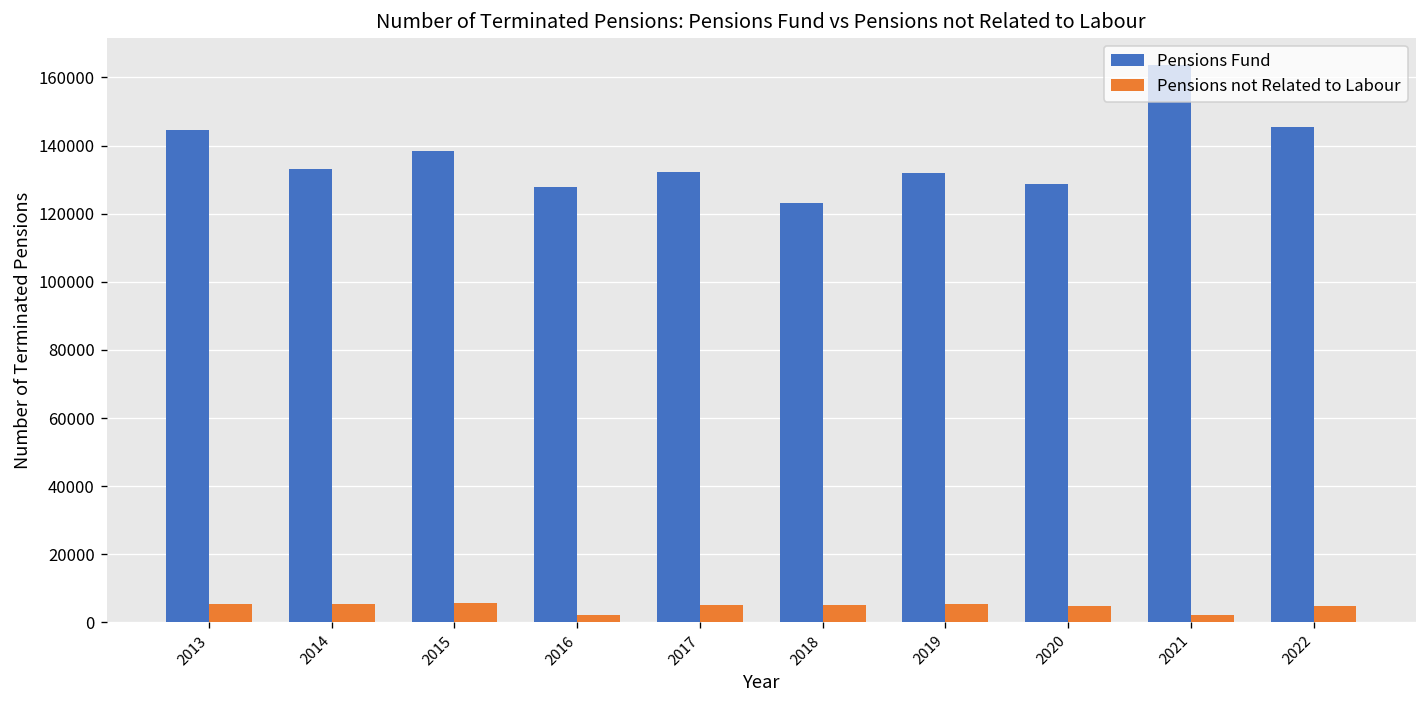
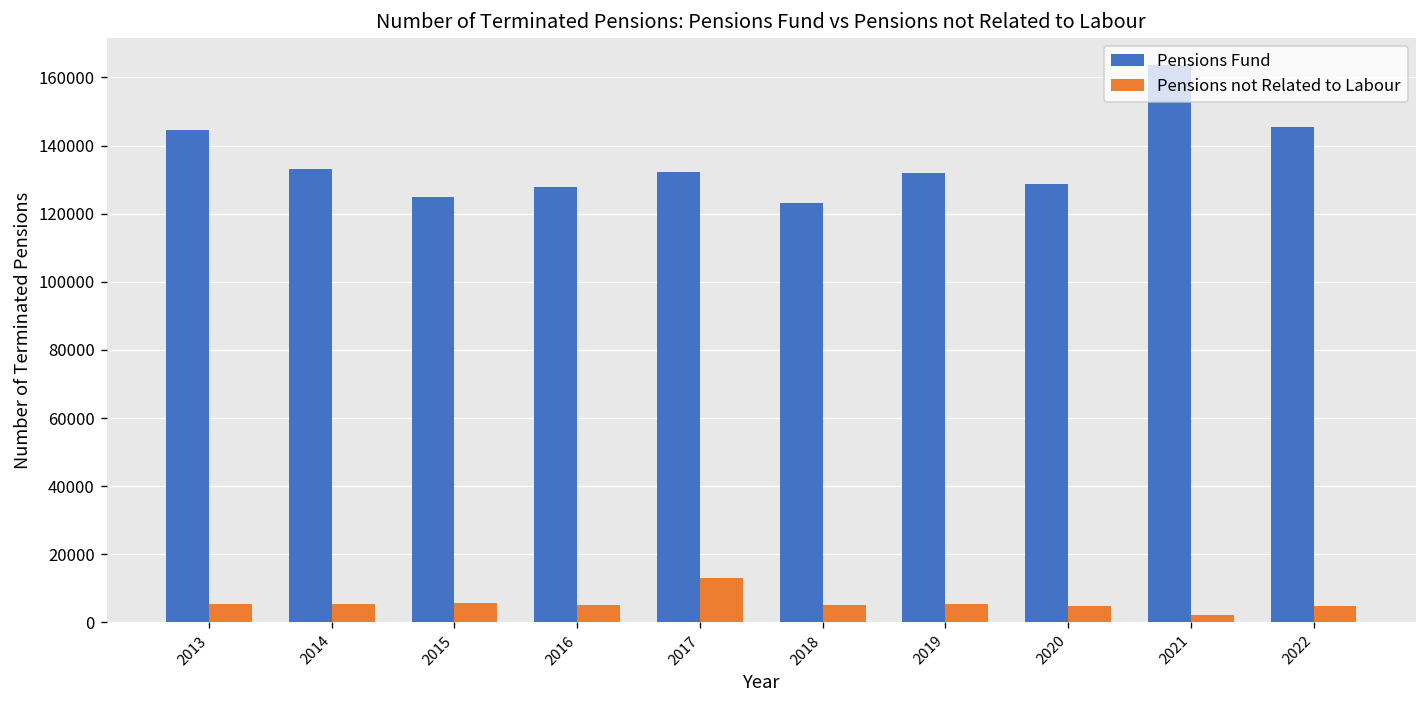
Pensions Fund, 2015: 138000 -> 125000
Pensions not Related to Labour, 2016: 2000 -> 5000
Pensions not Related to Labour, 2017: 5000 -> 13000
